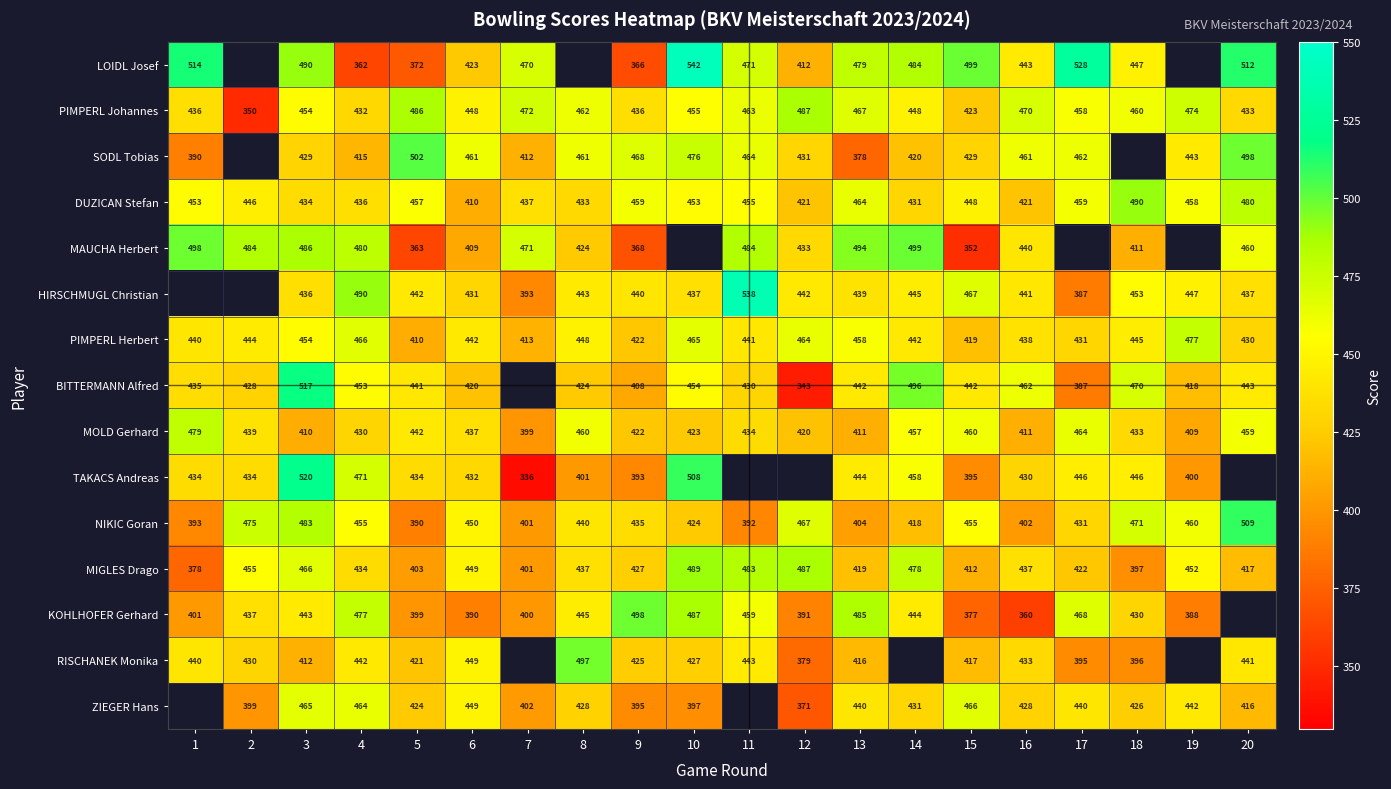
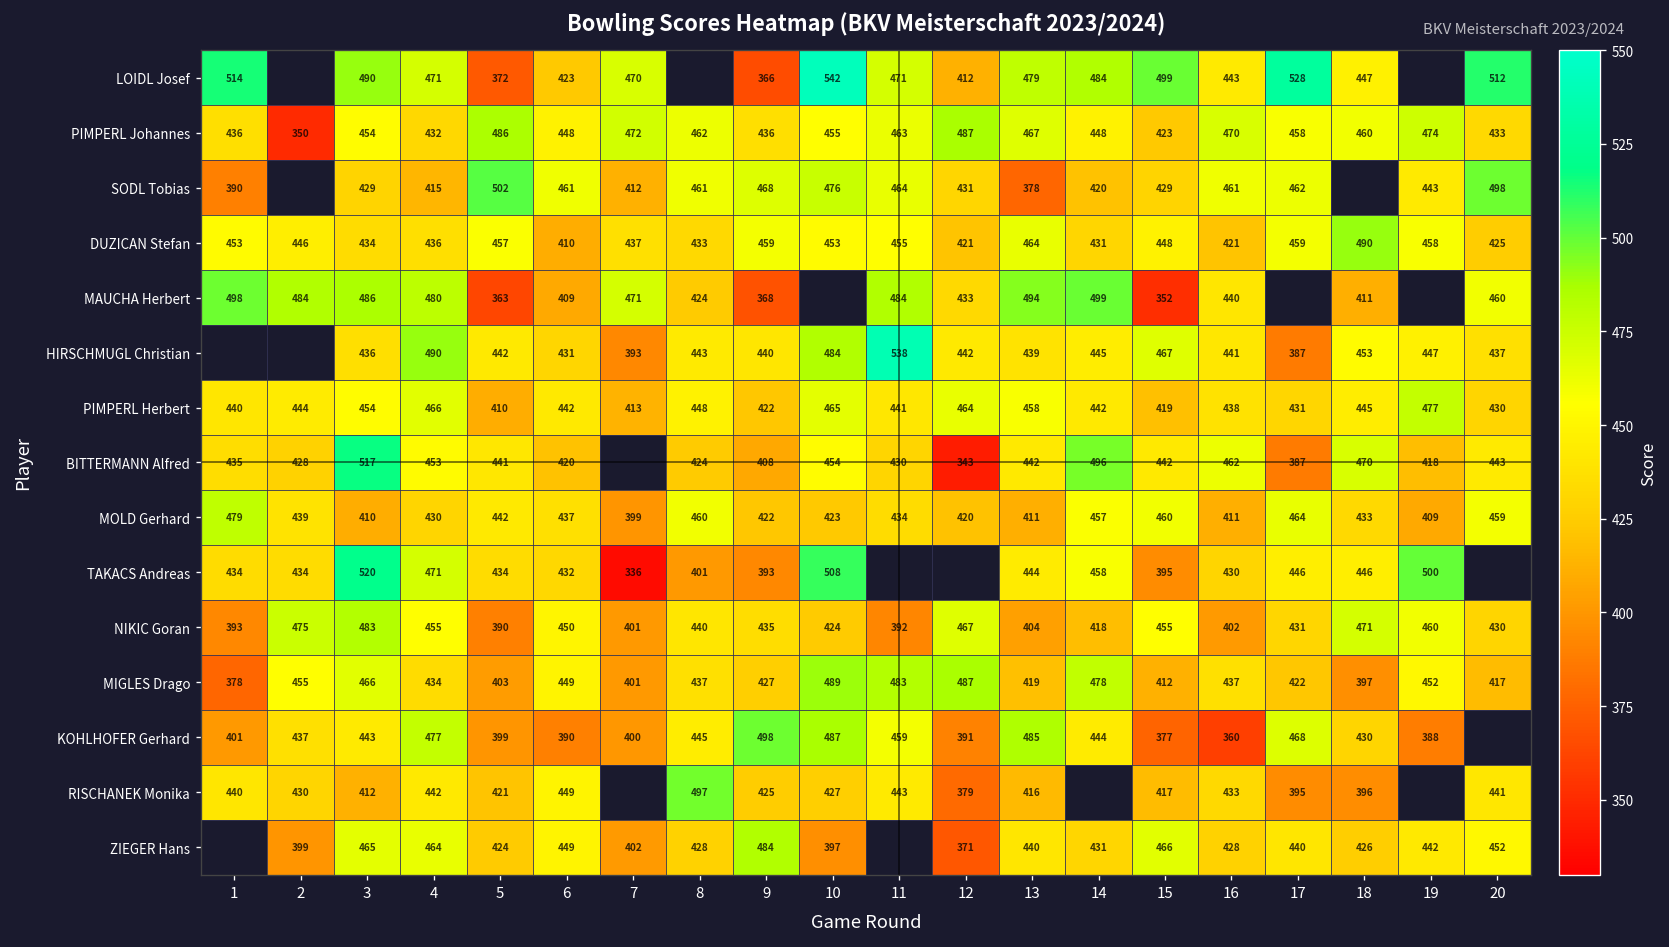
LOIDL Josef, 4: 362 -> 471
DUZICAN Stefan, 20: 480 -> 425
HIRSCHMUGL Christian, 10: 437 -> 484
TAKACS Andreas, 19: 400 -> 500
NIKIC Goran, 20: 509 -> 430
ZIEGER Hans, 9: 395 -> 484
ZIEGER Hans, 20: 416 -> 452
